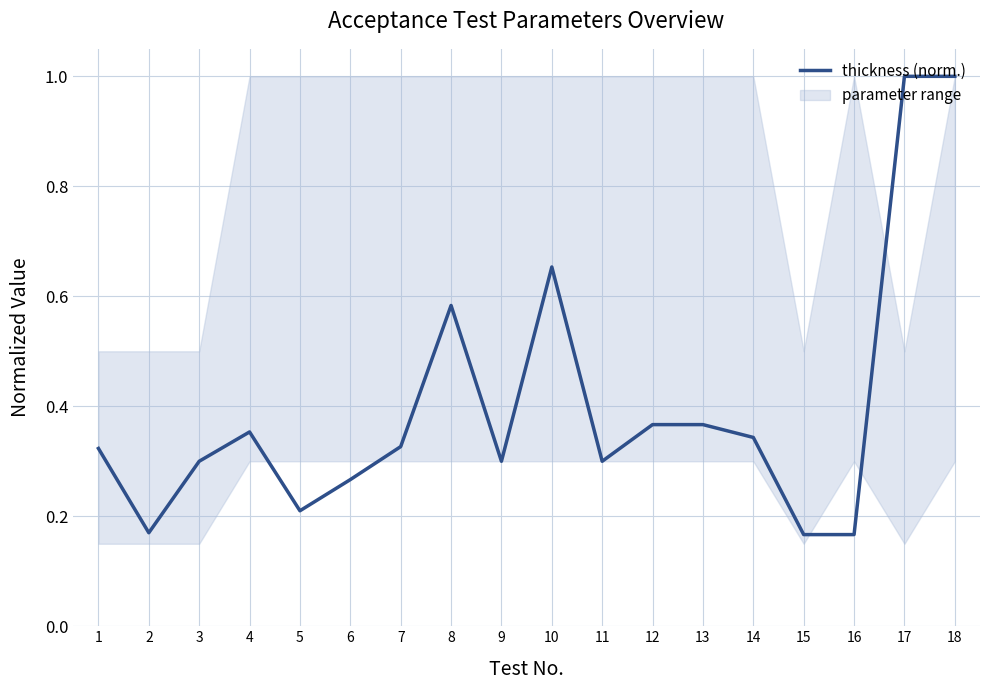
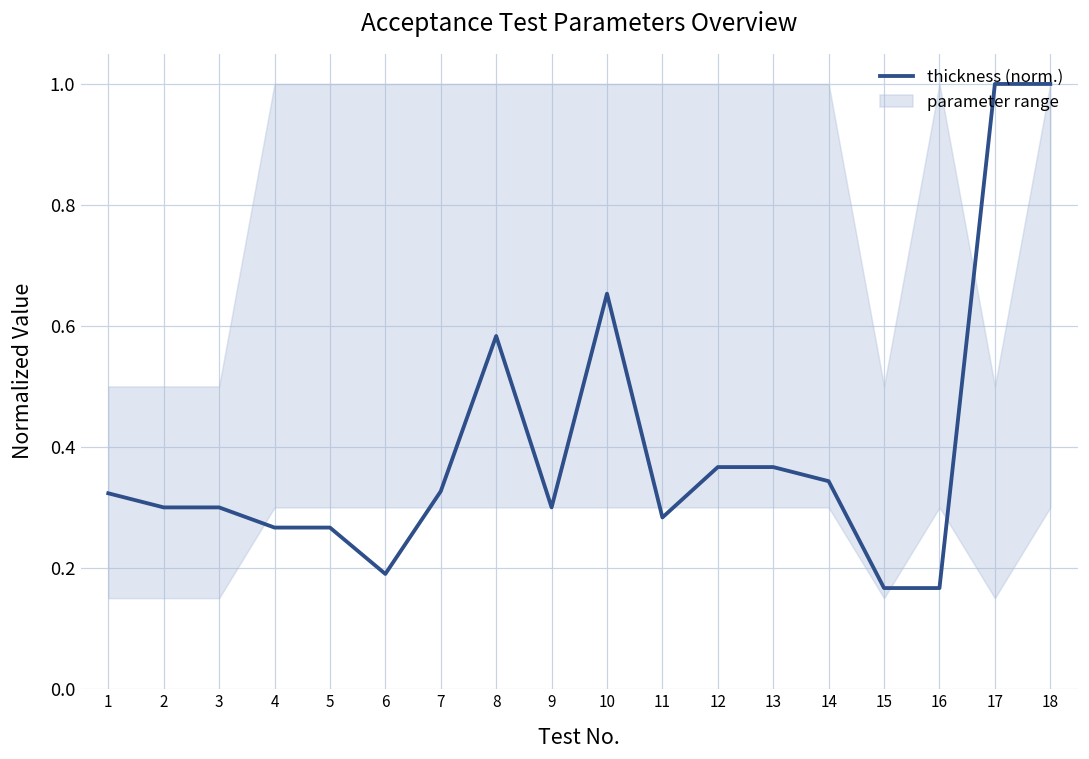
thickness (norm.), 2: 0.17 -> 0.30
thickness (norm.), 4: 0.35 -> 0.27
thickness (norm.), 5: 0.21 -> 0.27
thickness (norm.), 6: 0.27 -> 0.19
thickness (norm.), 11: 0.30 -> 0.28
